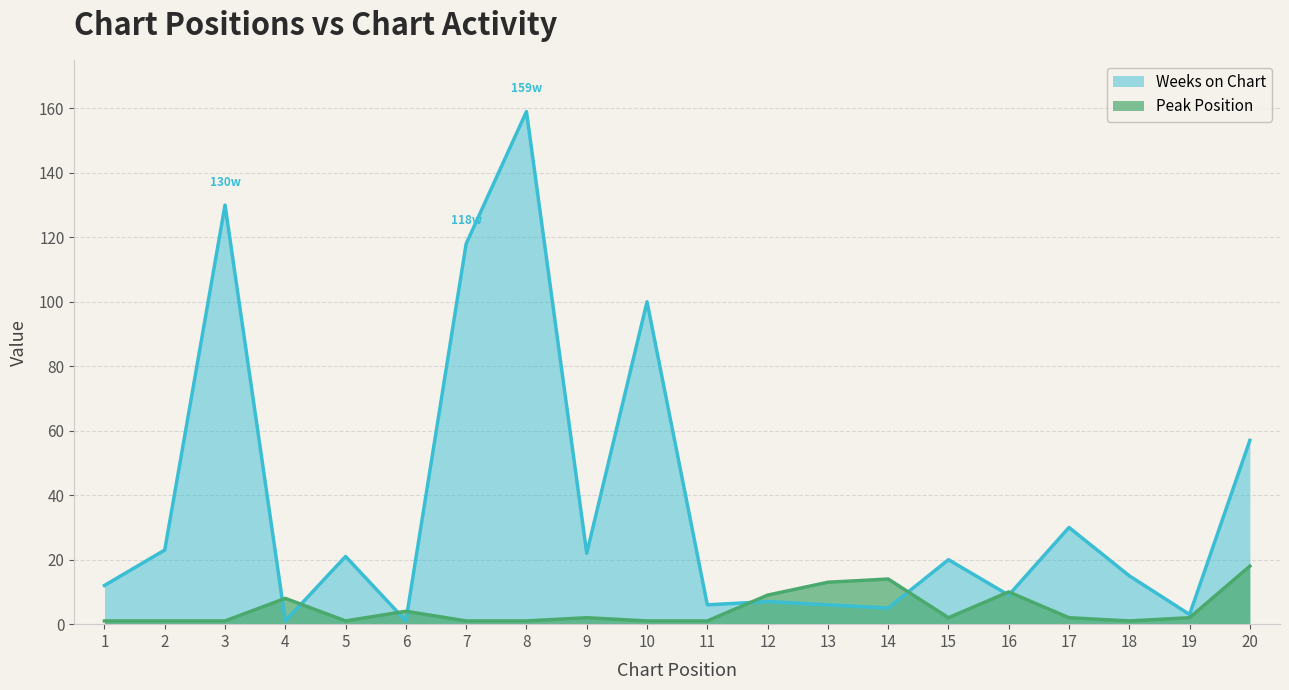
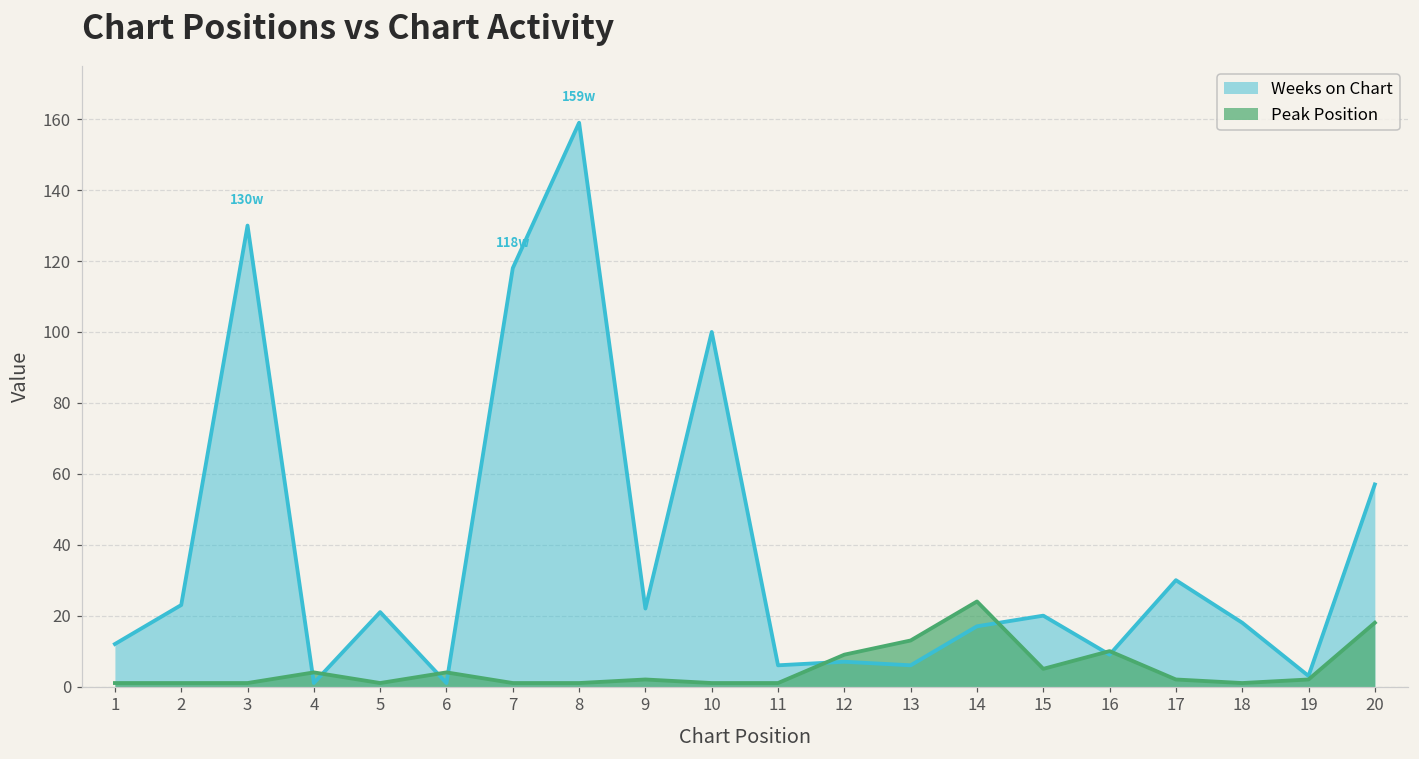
Peak Position, 4: 8 -> 4
Weeks on Chart, 14: 5 -> 17
Peak Position, 14: 14 -> 24
Peak Position, 15: 2 -> 5
Weeks on Chart, 18: 15 -> 18
